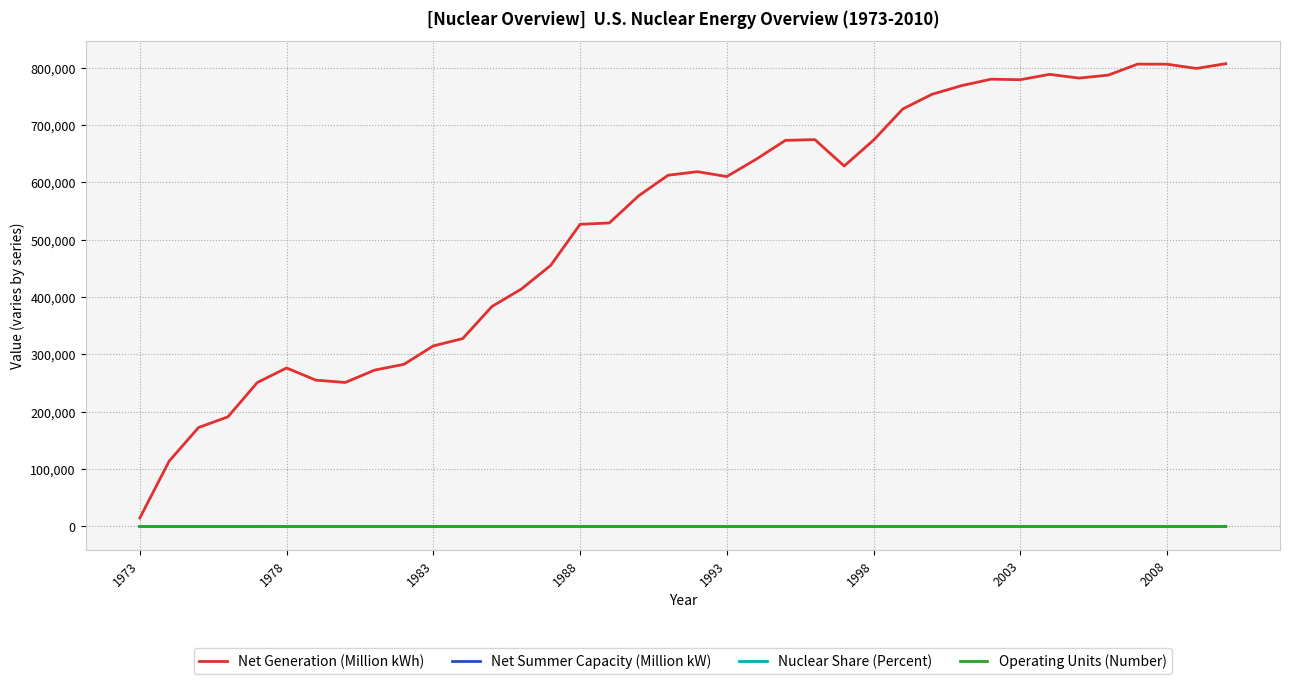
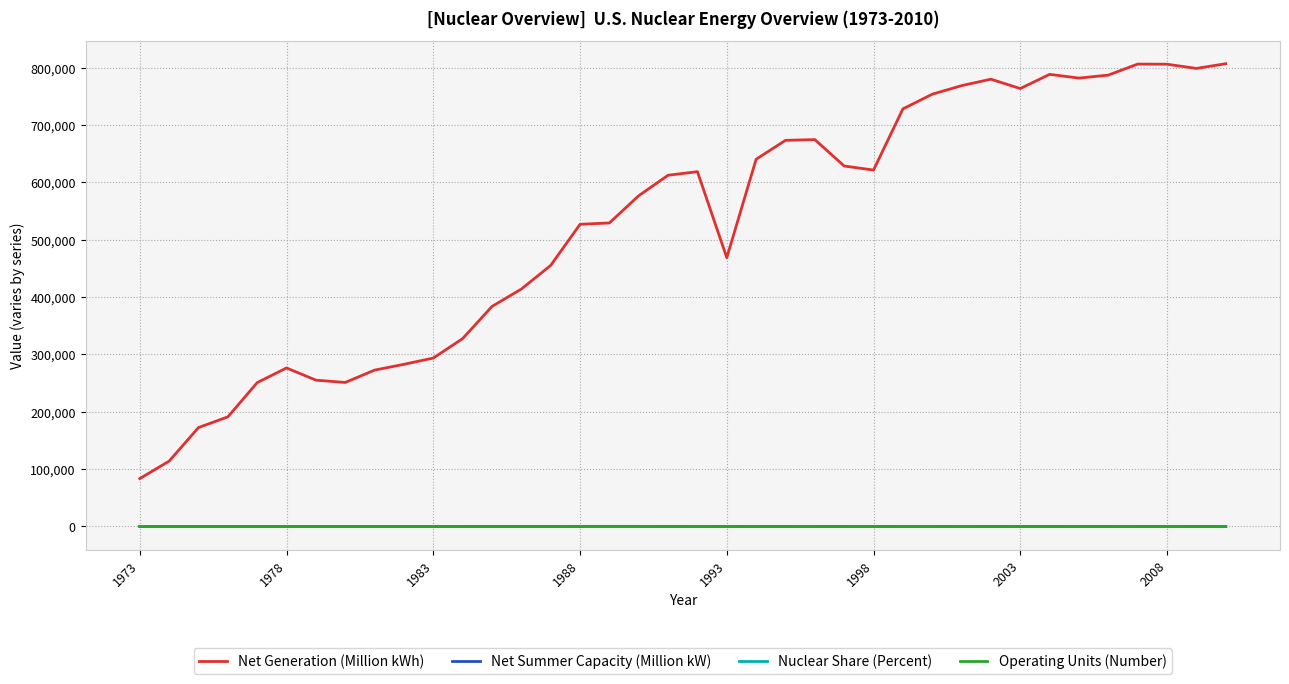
Net Generation (Million kWh), 1973: 10,000 -> 80,000
Net Generation (Million kWh), 1983: 310,000 -> 290,000
Net Generation (Million kWh), 1993: 610,000 -> 470,000
Net Generation (Million kWh), 1998: 670,000 -> 620,000
Net Generation (Million kWh), 2003: 780,000 -> 760,000
